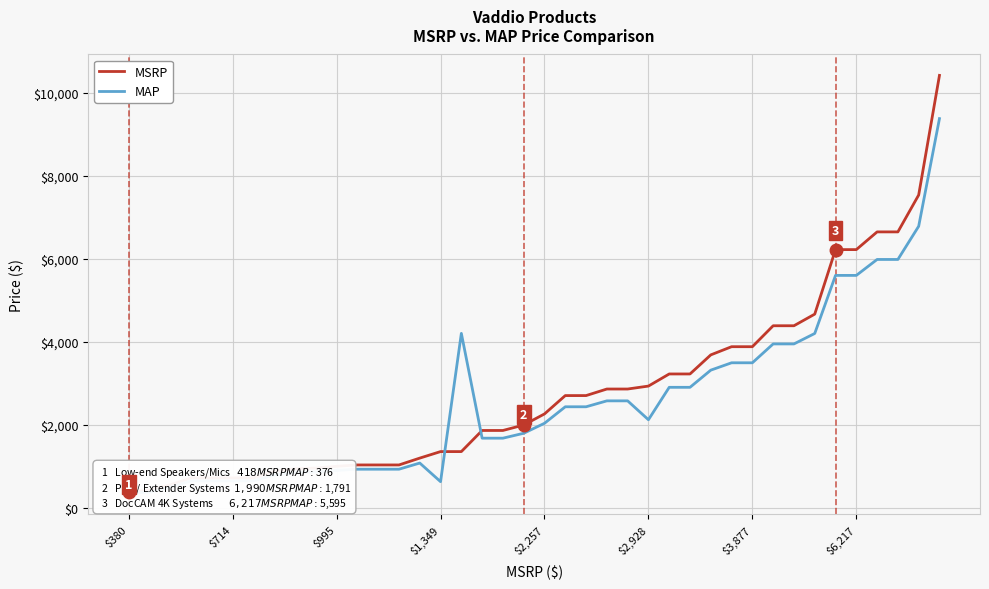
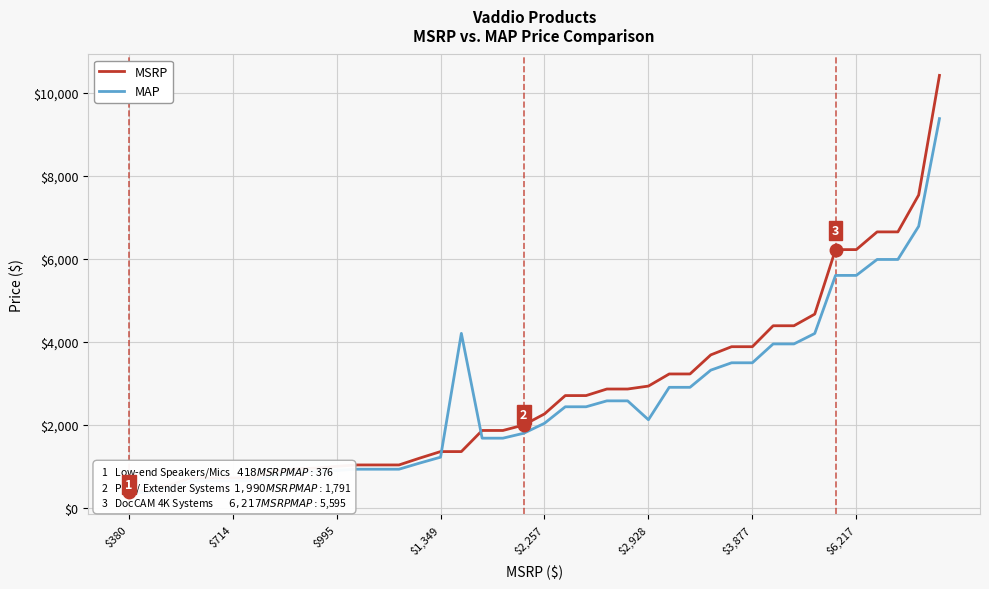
MAP, $1,349: $600 -> $1,200
